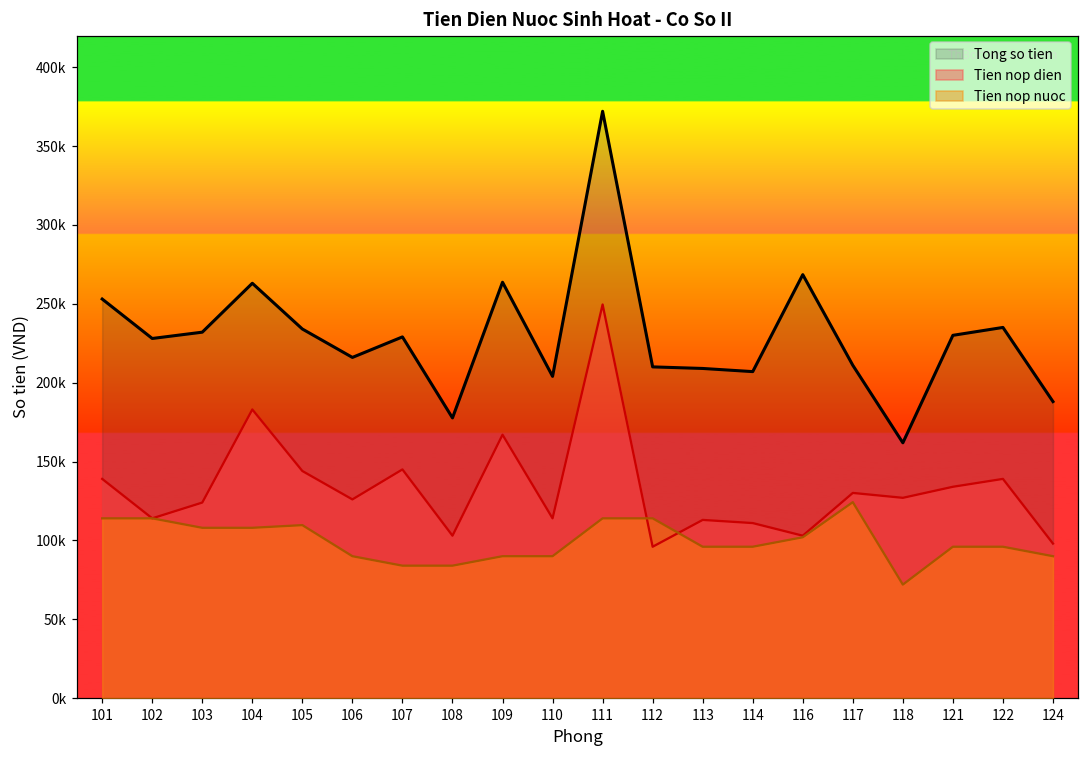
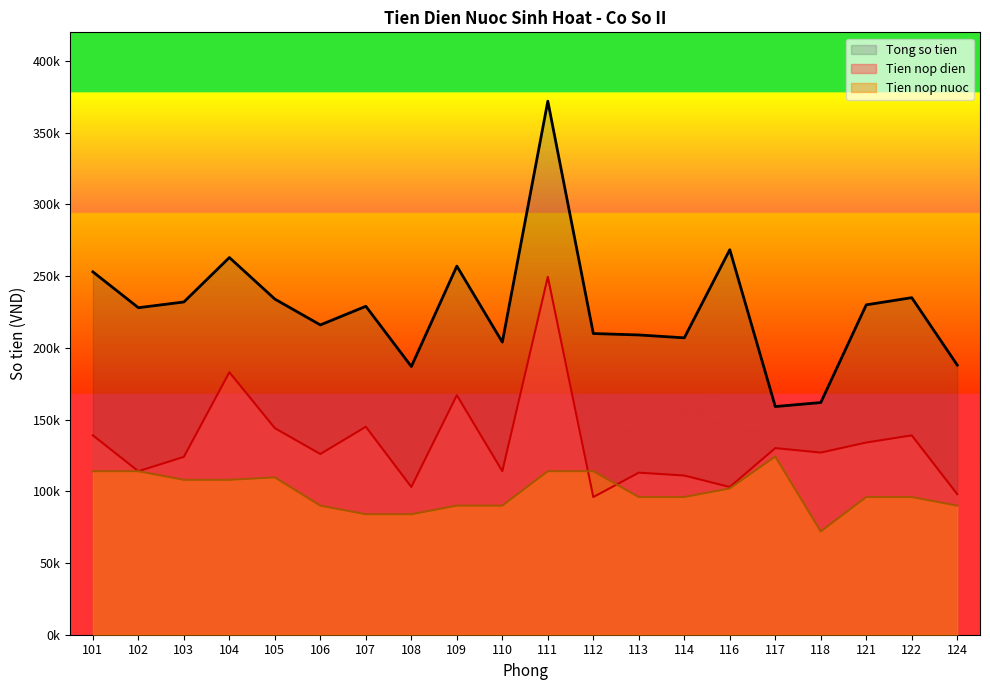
Tong so tien, 108: 178000 -> 187000
Tong so tien, 109: 264000 -> 257000
Tong so tien, 117: 211000 -> 159000
